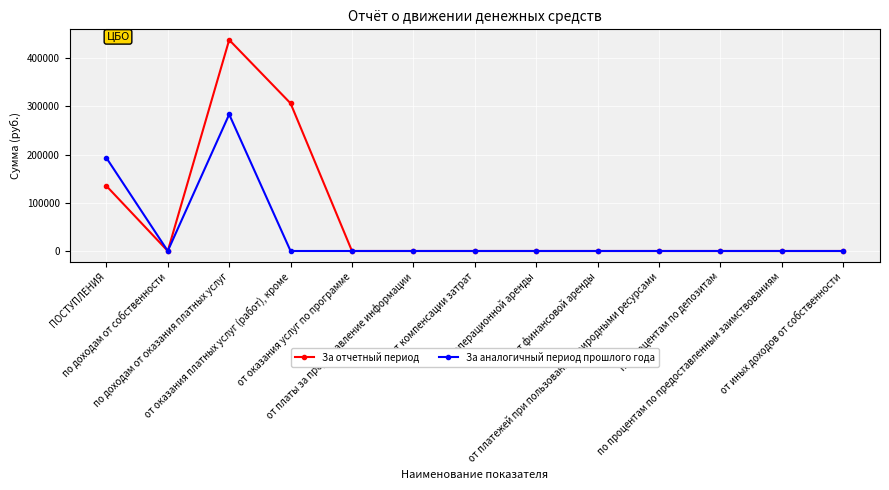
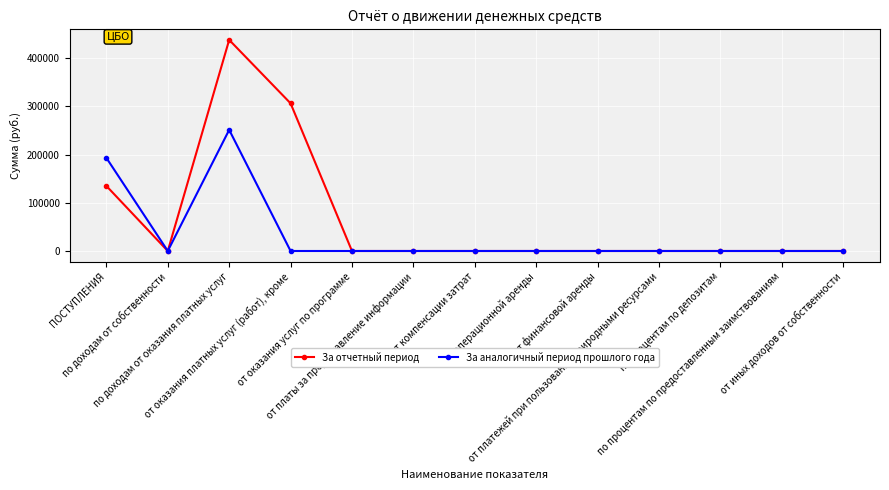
За аналогичный период прошлого года, по доходам от оказания платных услуг: 280000 -> 250000
